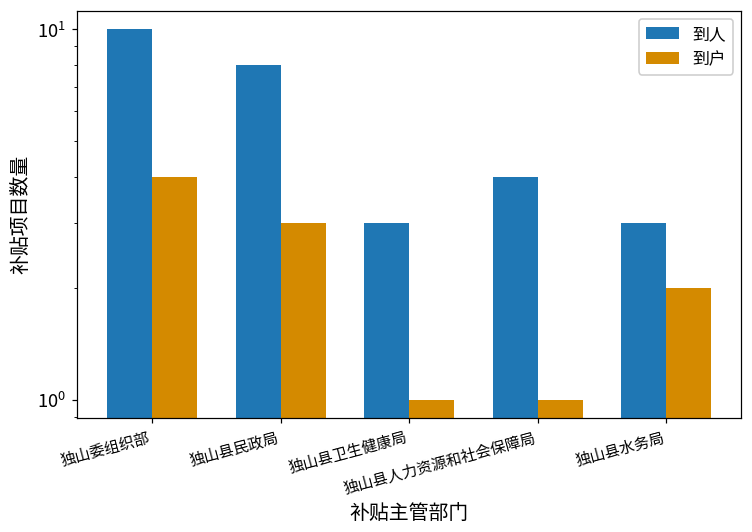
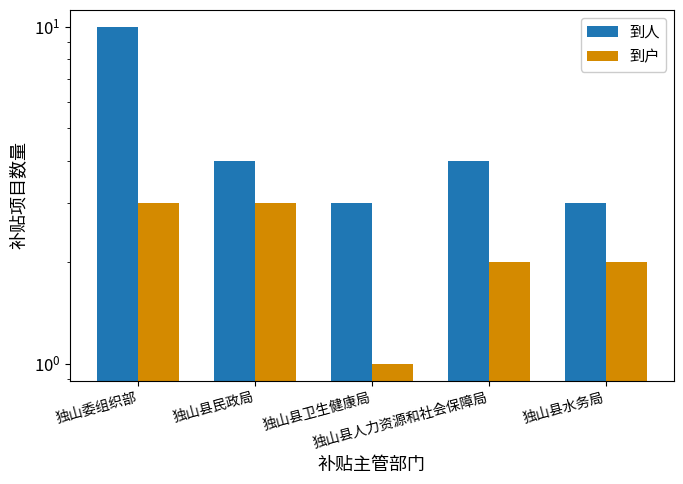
到户, 独山委组织部: 4 -> 3
到人, 独山县民政局: 8 -> 4
到户, 独山县人力资源和社会保障局: 1 -> 2
